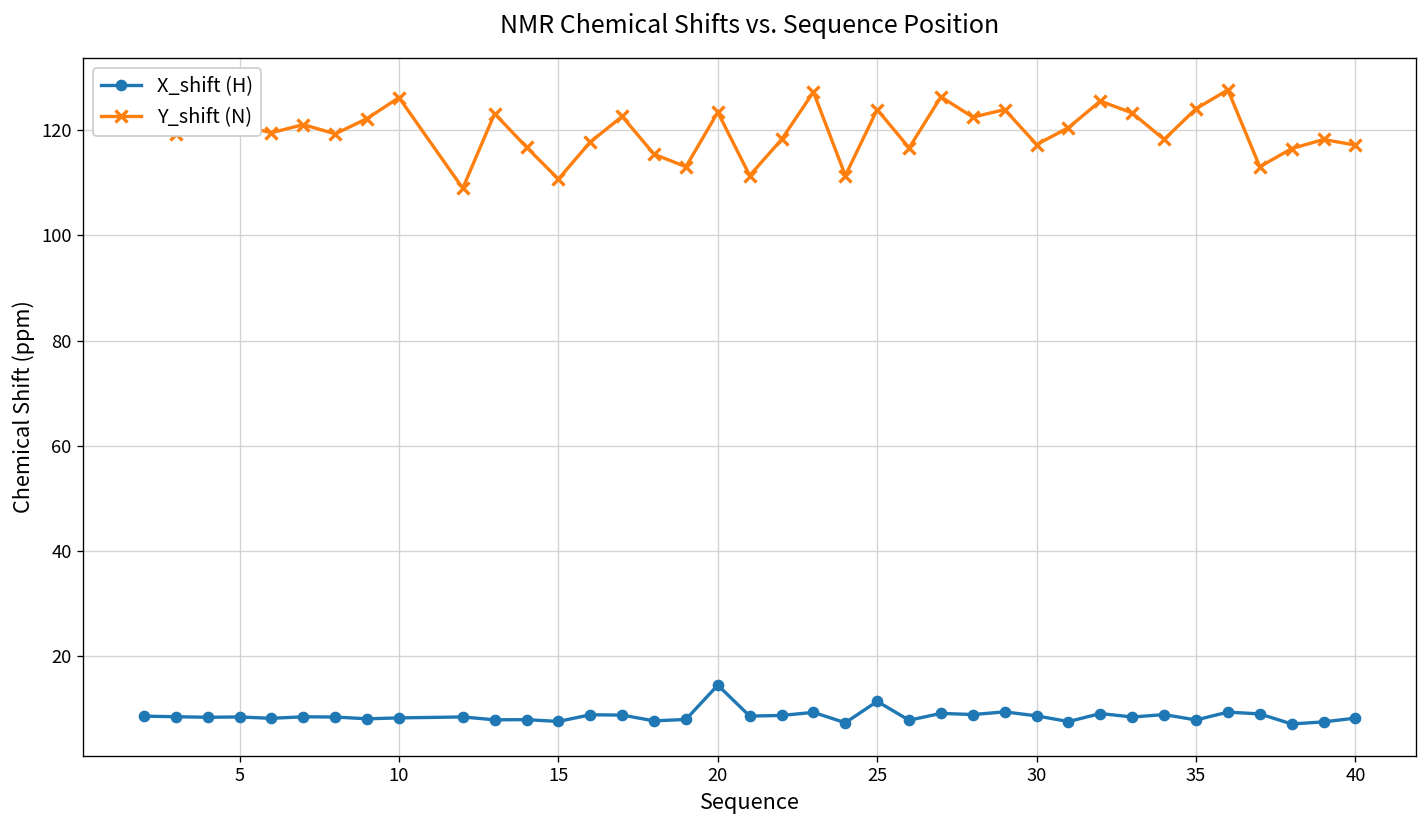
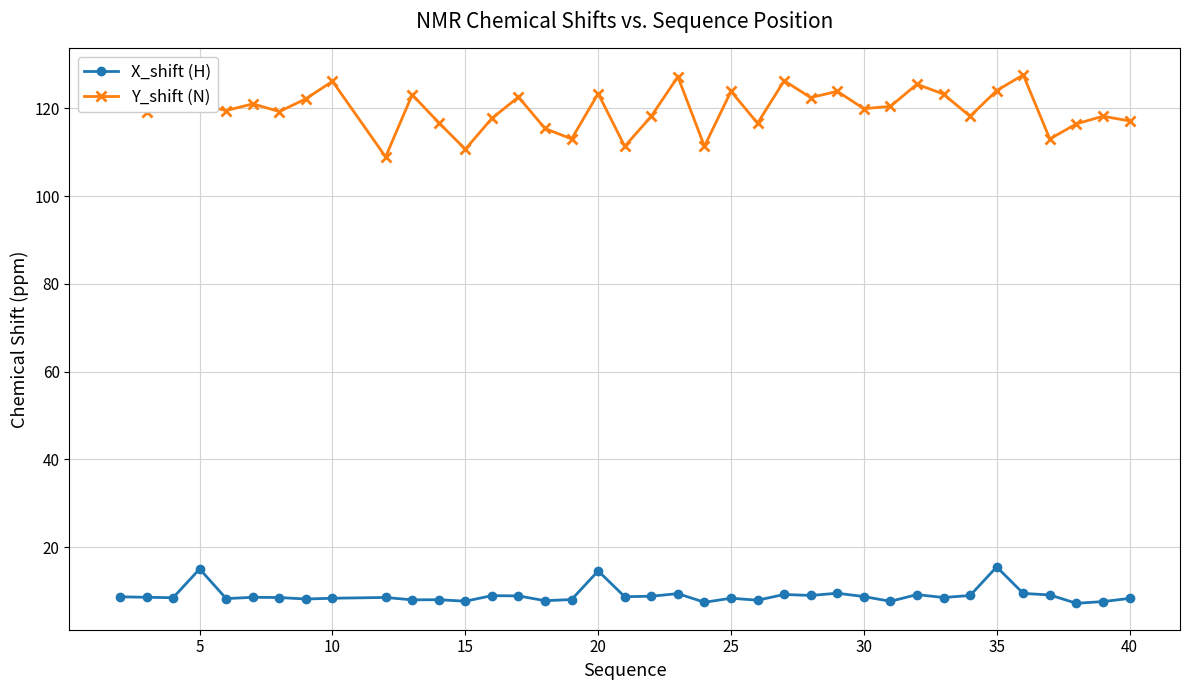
X_shift (H), 5: 9 -> 15
X_shift (H), 25: 11 -> 8
Y_shift (N), 30: 117 -> 120
X_shift (H), 35: 8 -> 15
